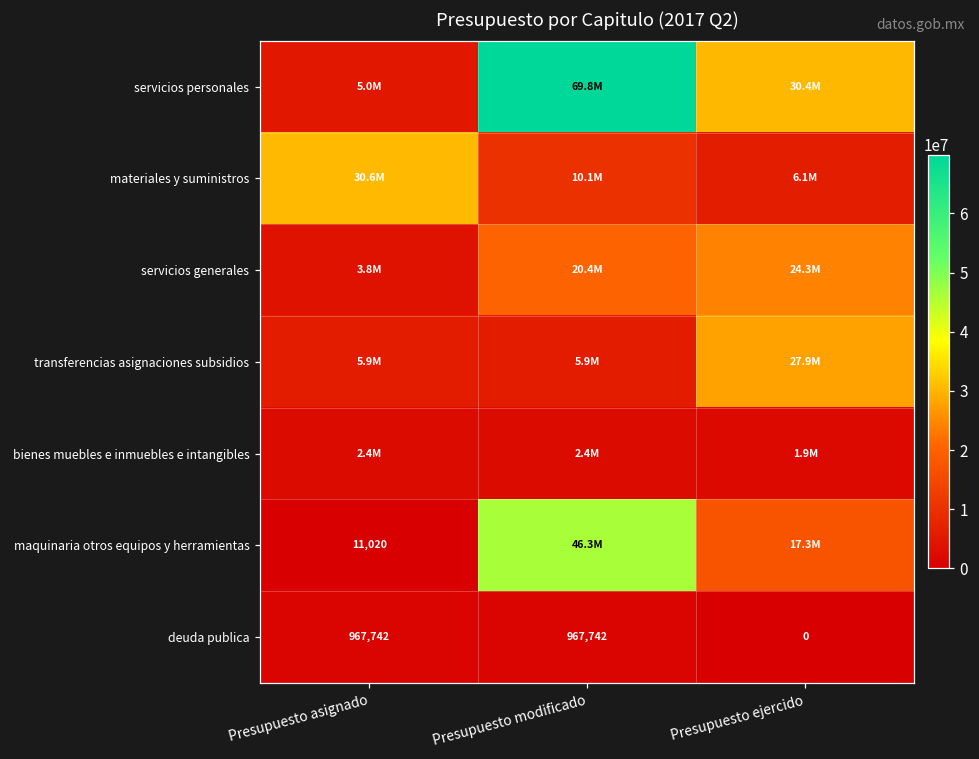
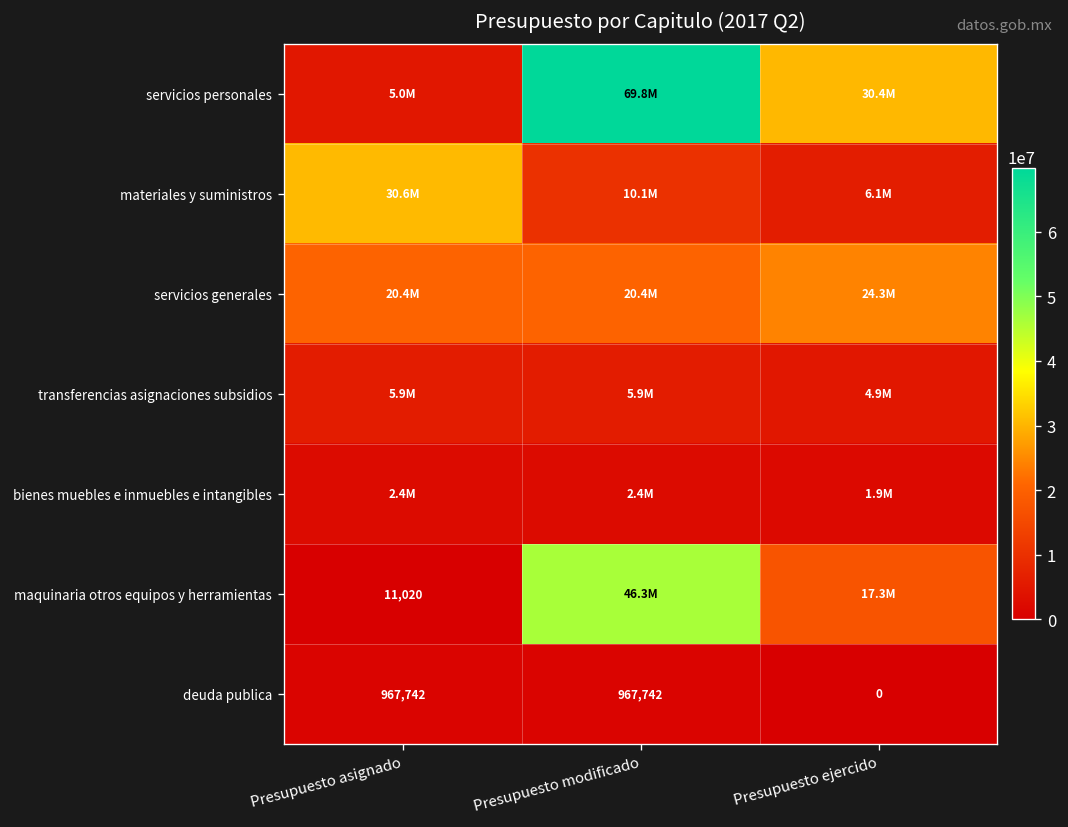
servicios generales, Presupuesto asignado: 3.8M -> 20.4M
transferencias asignaciones subsidios, Presupuesto ejercido: 27.9M -> 4.9M
